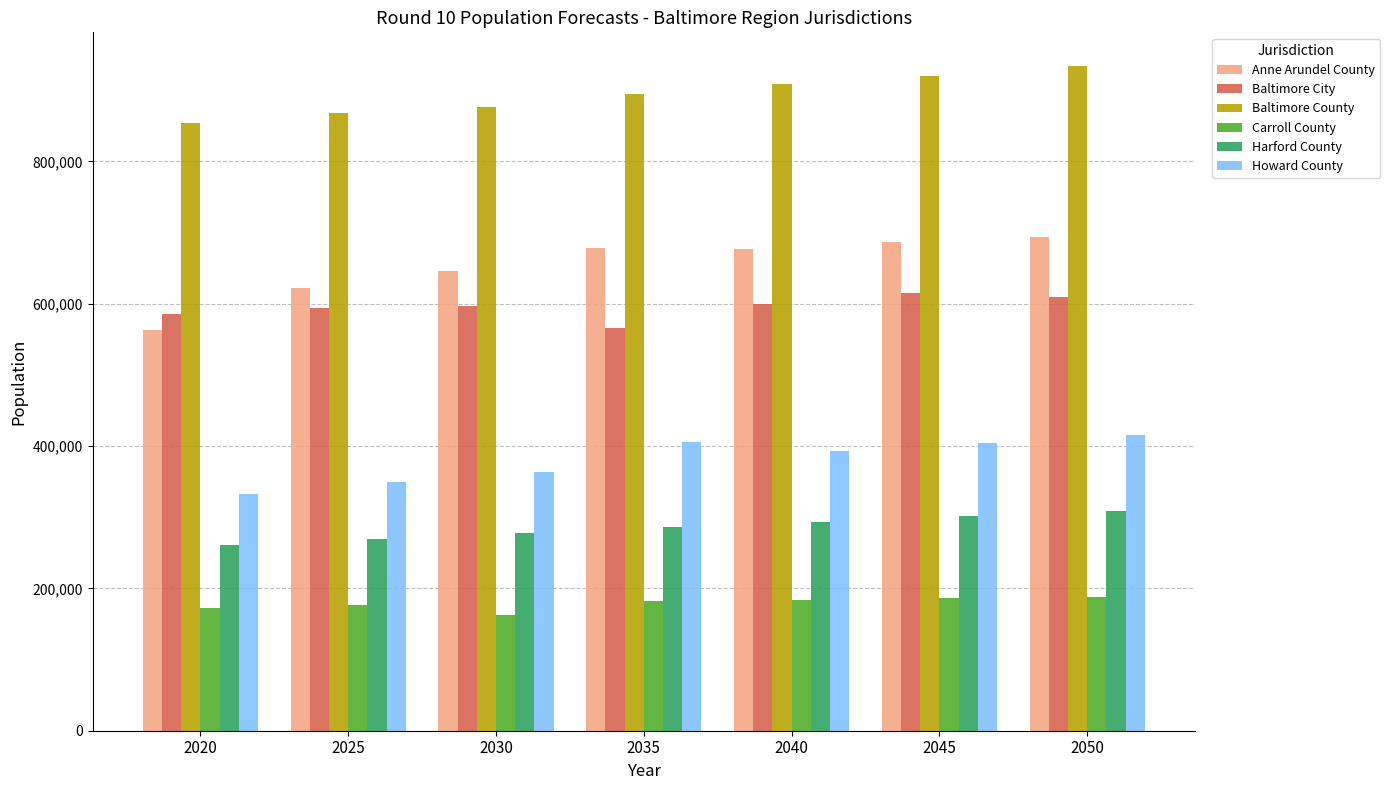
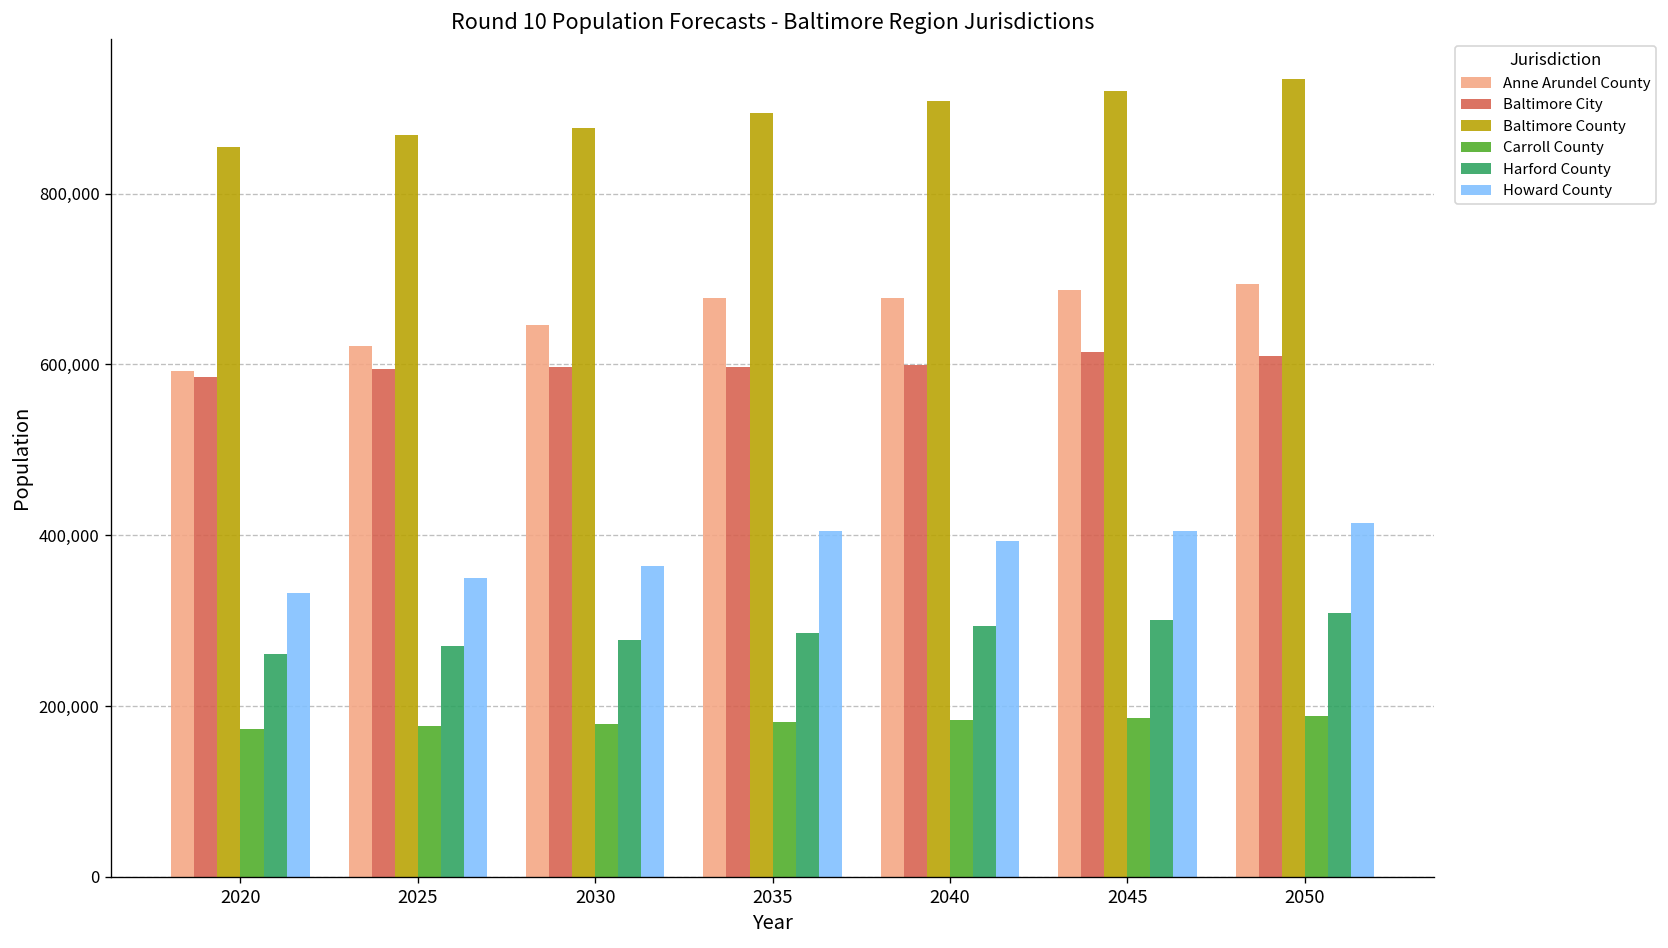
Anne Arundel County, 2020: 560,000 -> 590,000
Carroll County, 2030: 160,000 -> 180,000
Baltimore City, 2035: 570,000 -> 600,000
